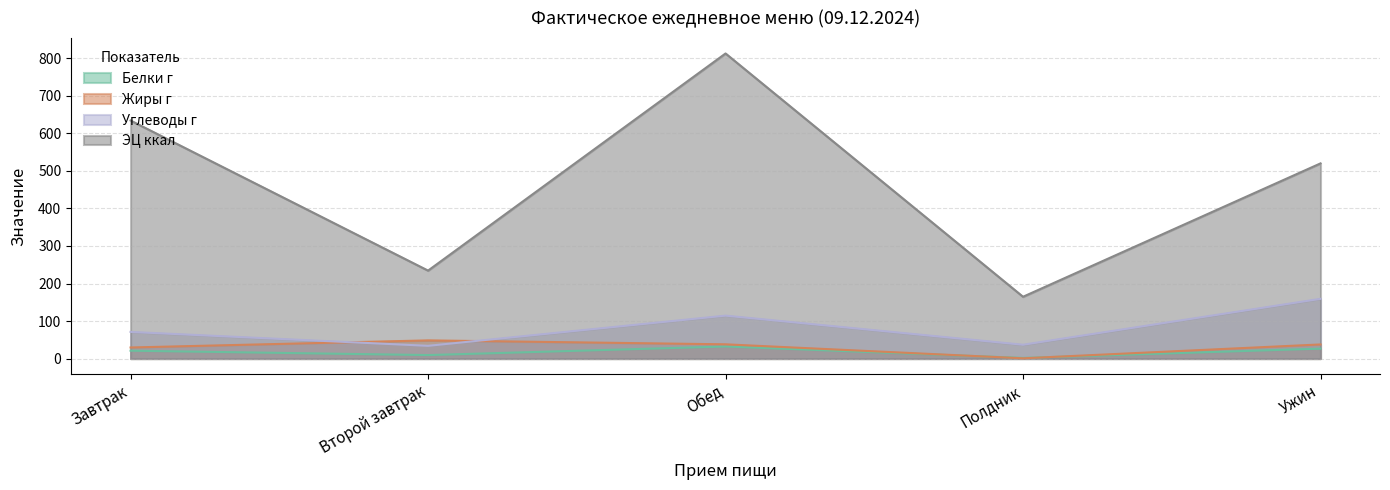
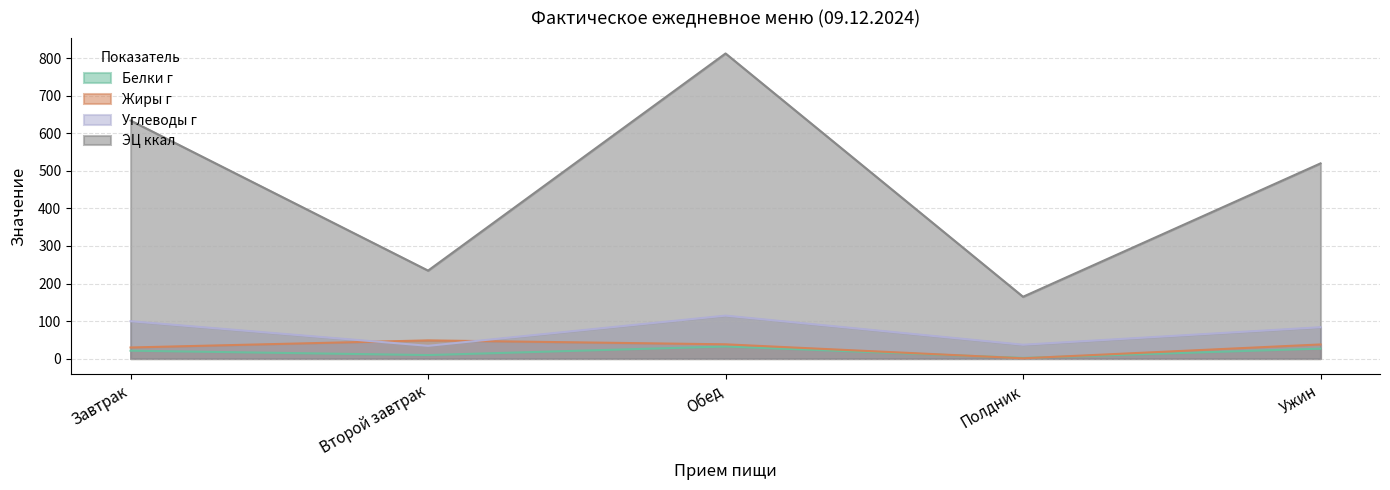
Углеводы г, Завтрак: 70 -> 100
Углеводы г, Ужин: 160 -> 80
